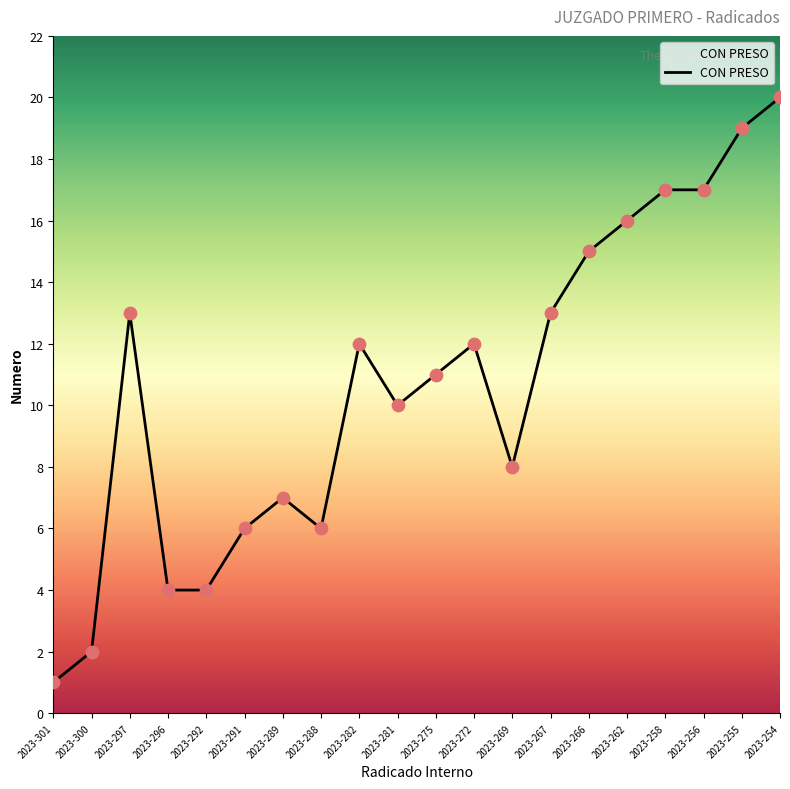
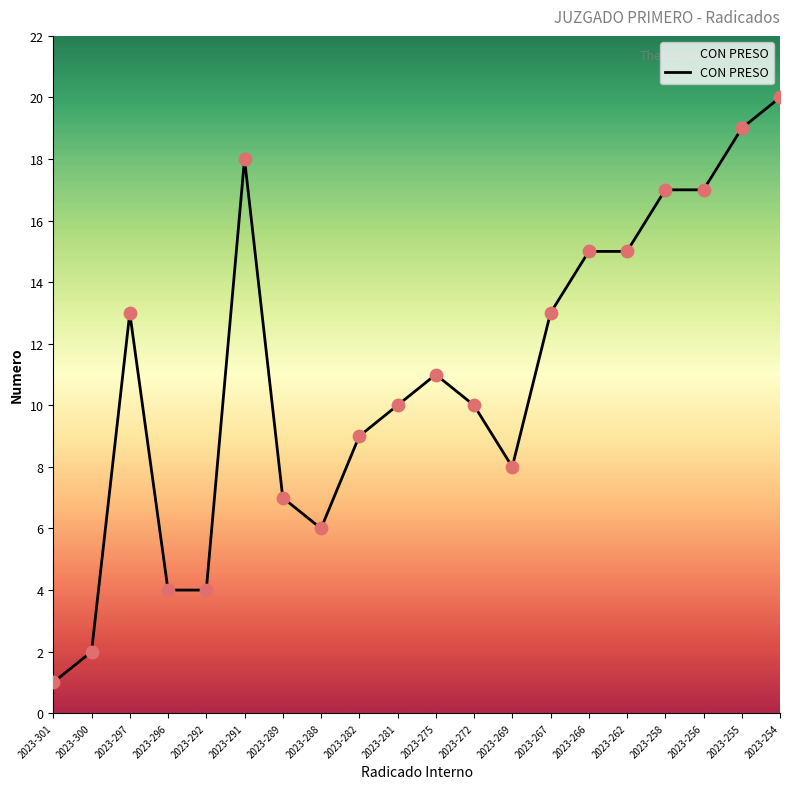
2023-291: 6 -> 18
2023-282: 12 -> 9
2023-272: 12 -> 10
2023-262: 16 -> 15
